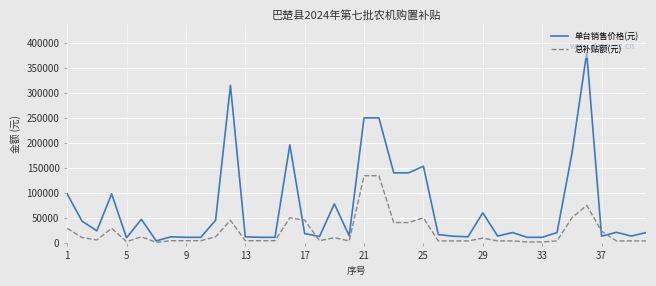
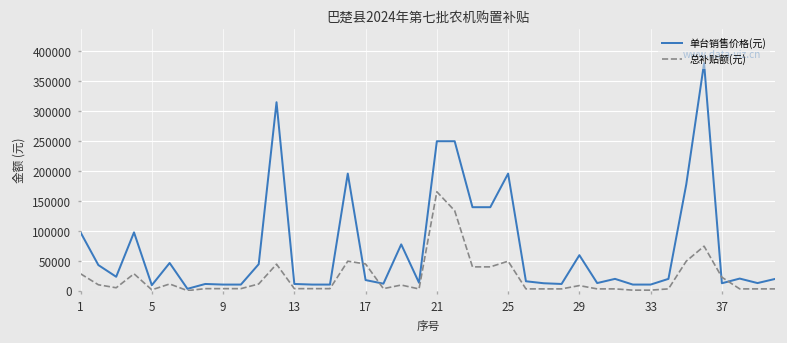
总补贴额(元), 21: 130000 -> 170000
单台销售价格(元), 25: 150000 -> 200000
